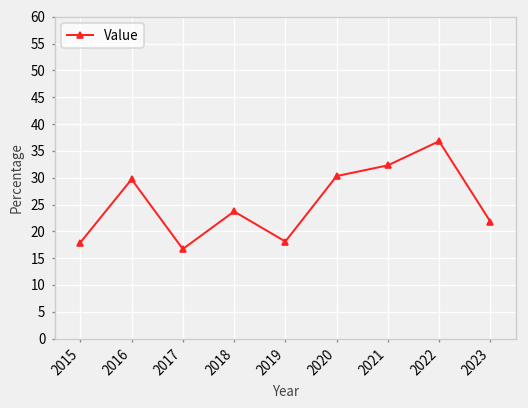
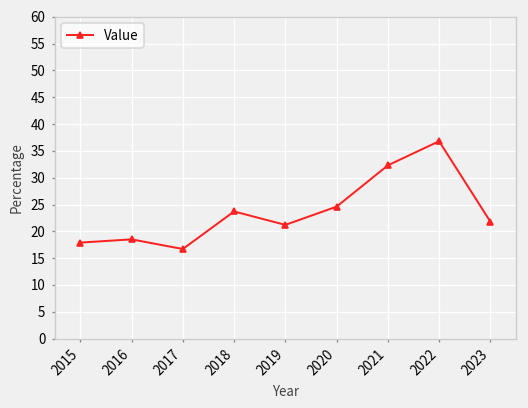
2016: 30 -> 19
2019: 18 -> 21
2020: 30 -> 25
